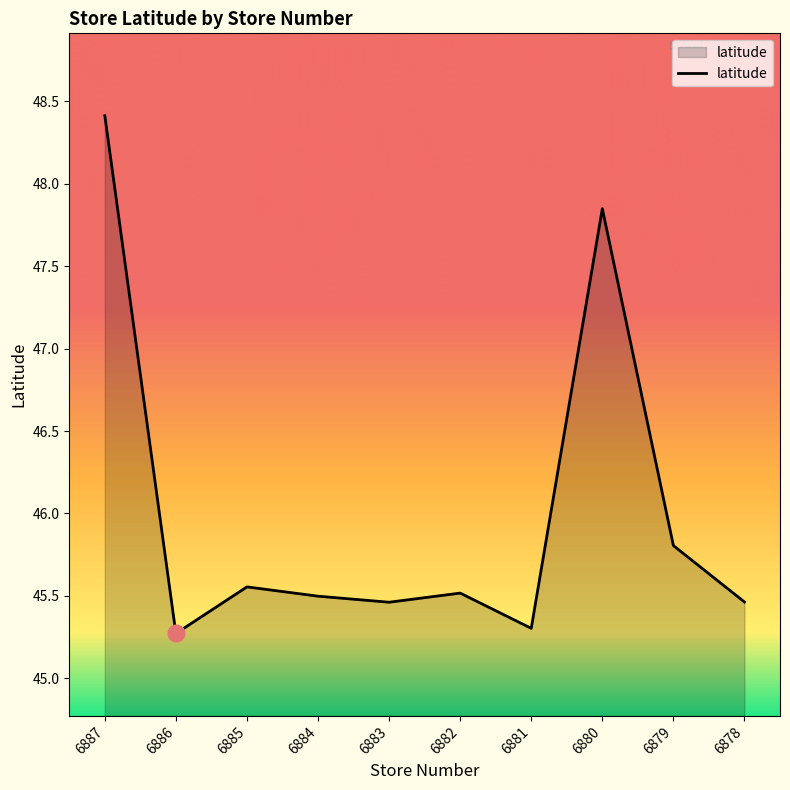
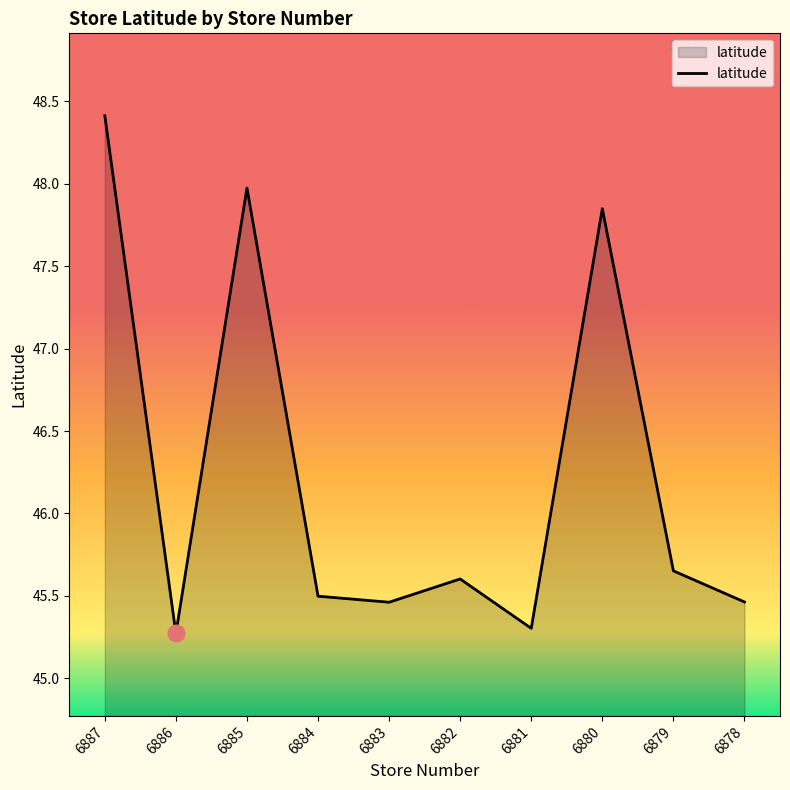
latitude, 6885: 45.55 -> 47.97
latitude, 6882: 45.52 -> 45.60
latitude, 6879: 45.81 -> 45.65
